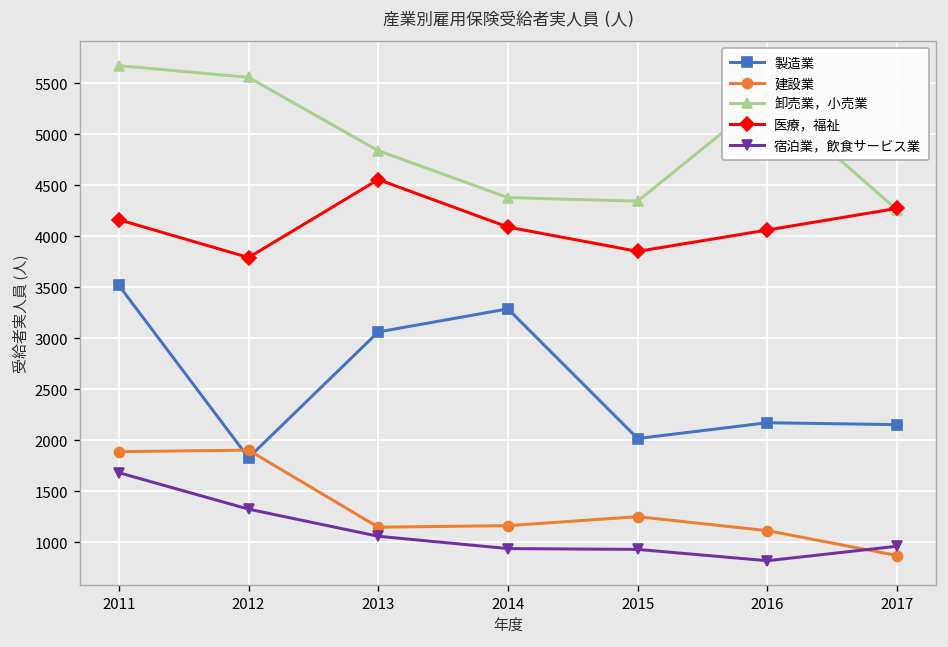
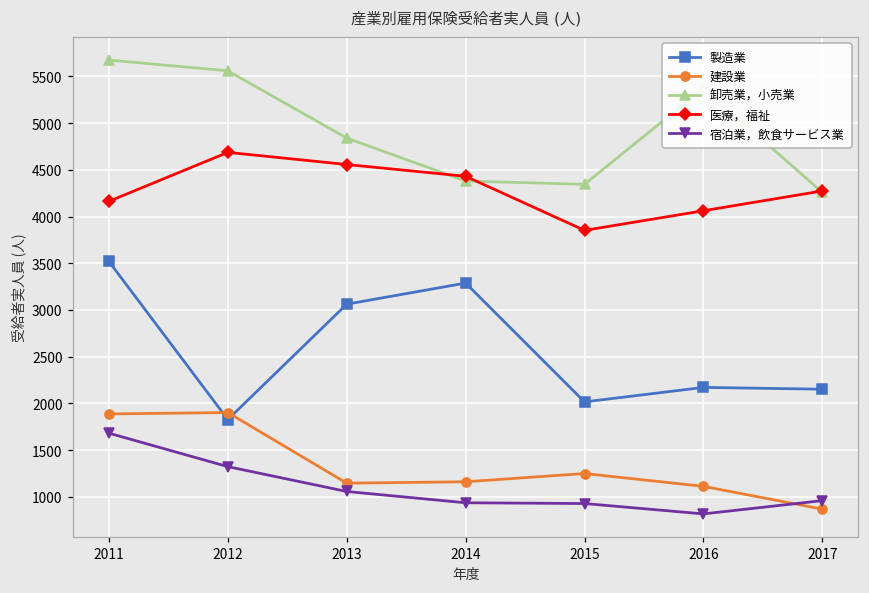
医療，福祉, 2012: 3800 -> 4700
医療，福祉, 2014: 4100 -> 4400
